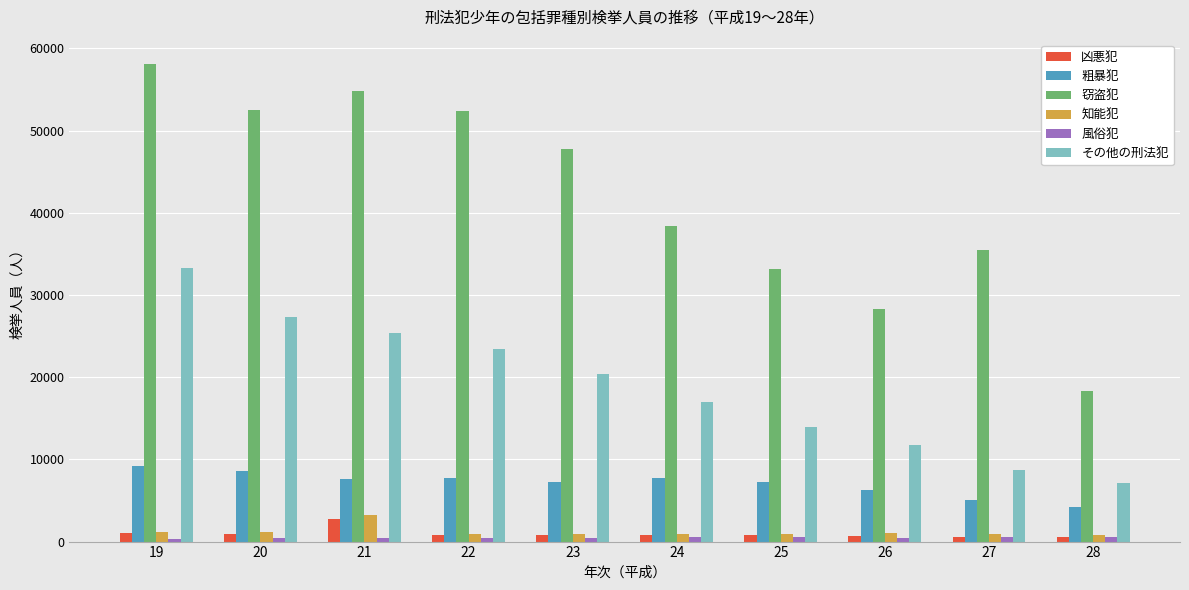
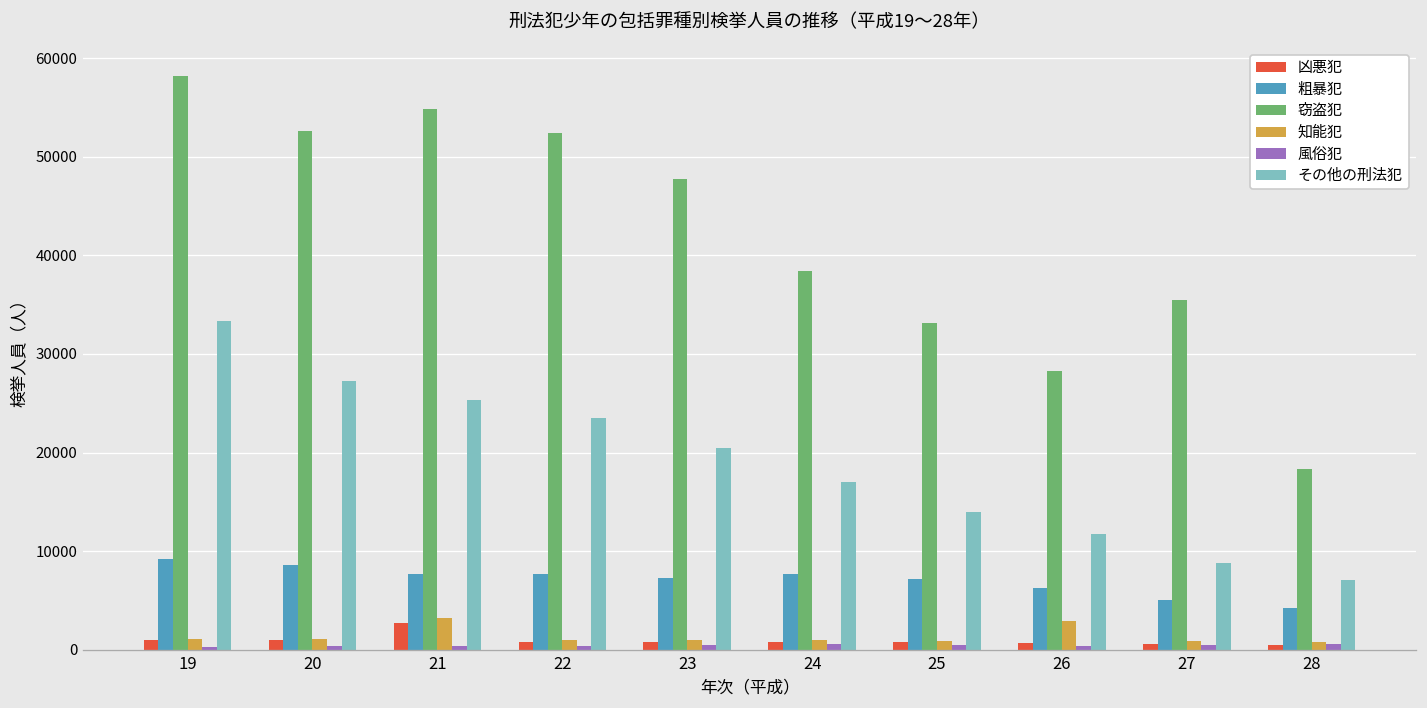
知能犯, 26: 1000 -> 3000
